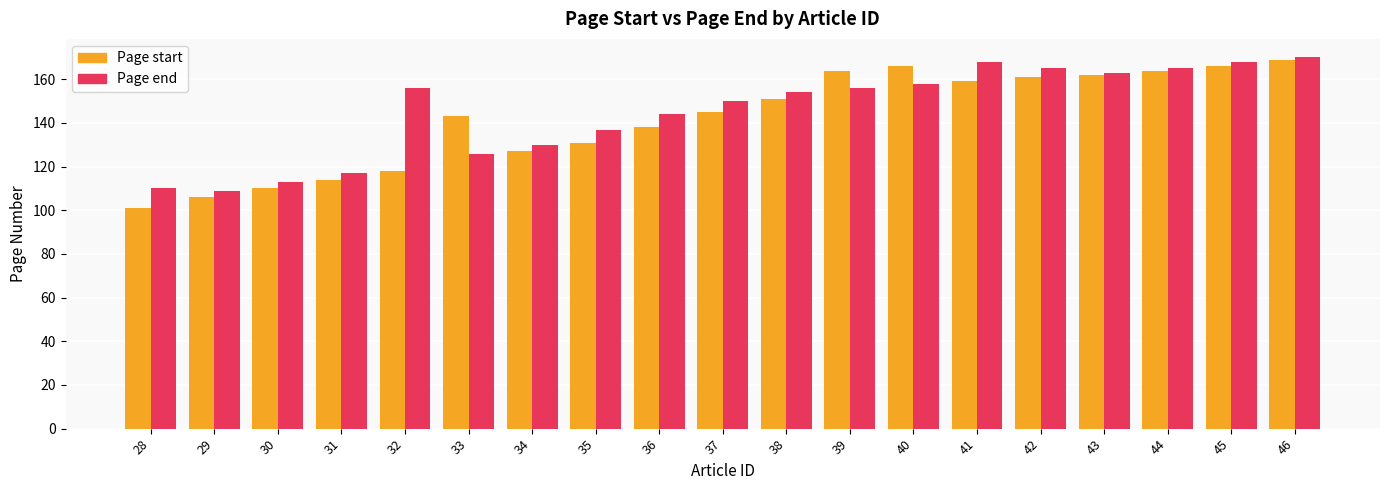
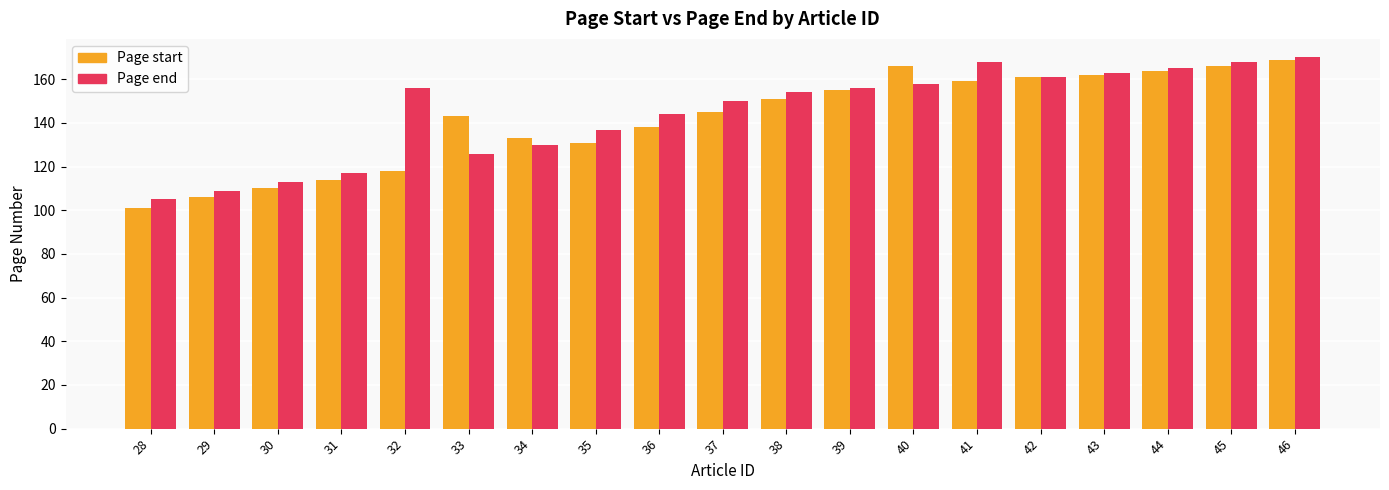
Page end, 28: 110 -> 105
Page start, 34: 127 -> 133
Page start, 39: 164 -> 155
Page end, 42: 165 -> 161
